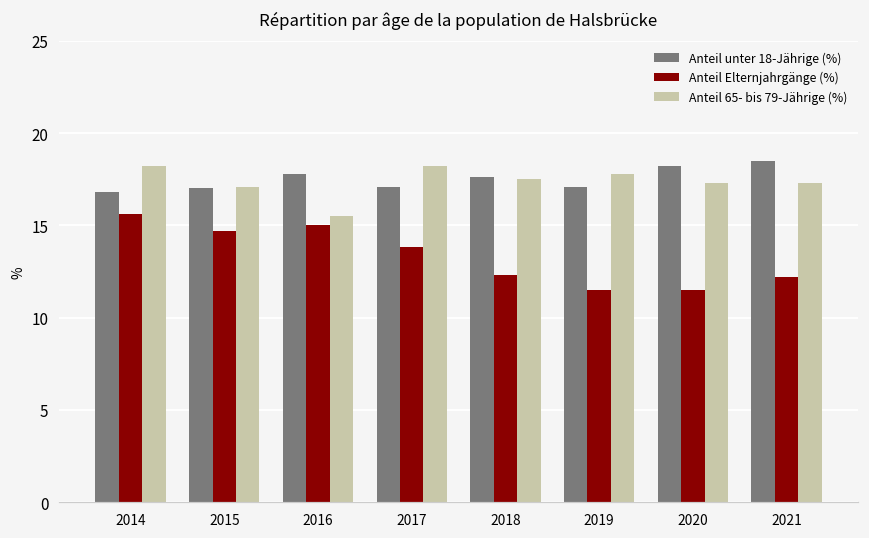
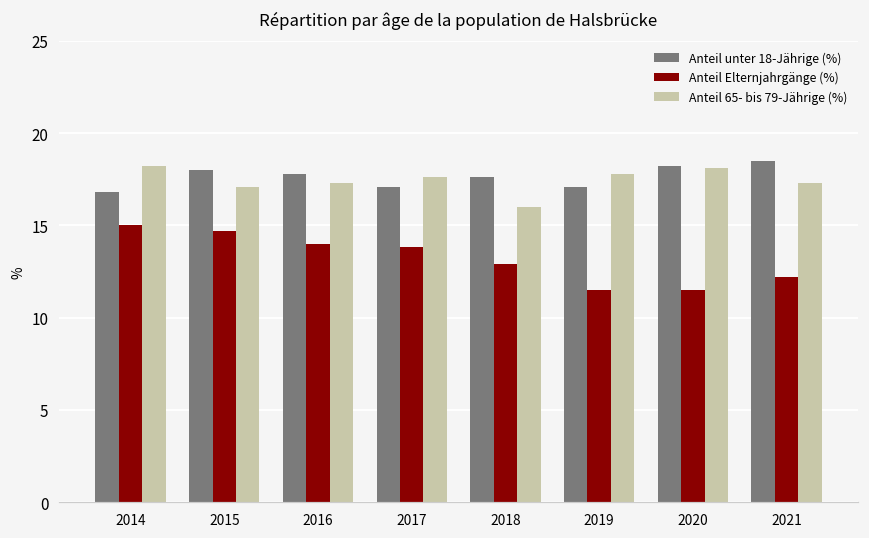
Anteil Elternjahrgänge (%), 2014: 15.6 -> 15.0
Anteil unter 18-Jährige (%), 2015: 17 -> 18
Anteil Elternjahrgänge (%), 2016: 15 -> 14
Anteil 65- bis 79-Jährige (%), 2016: 15.5 -> 17.3
Anteil 65- bis 79-Jährige (%), 2017: 18.2 -> 17.6
Anteil Elternjahrgänge (%), 2018: 12.3 -> 12.9
Anteil 65- bis 79-Jährige (%), 2018: 17.5 -> 16.0
Anteil 65- bis 79-Jährige (%), 2020: 17.3 -> 18.1
